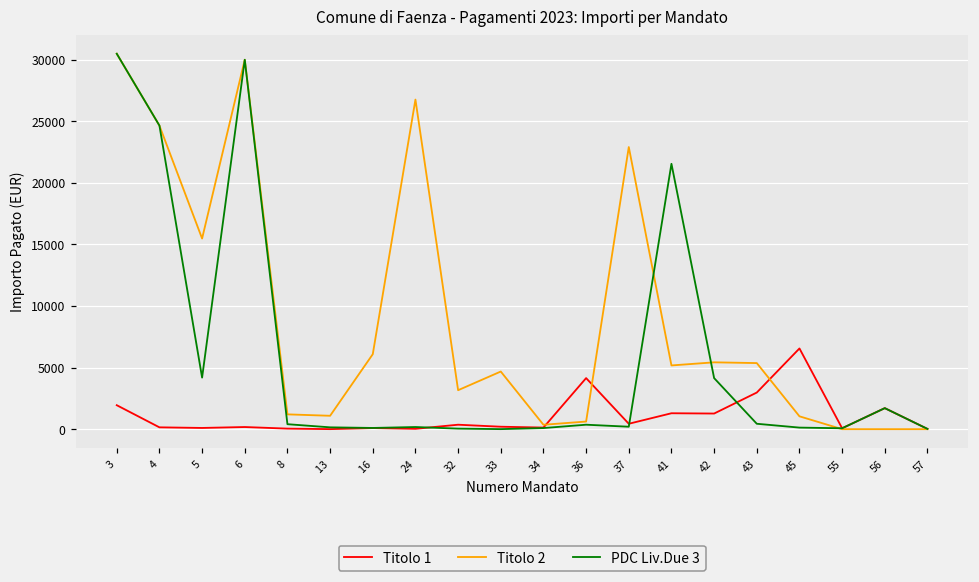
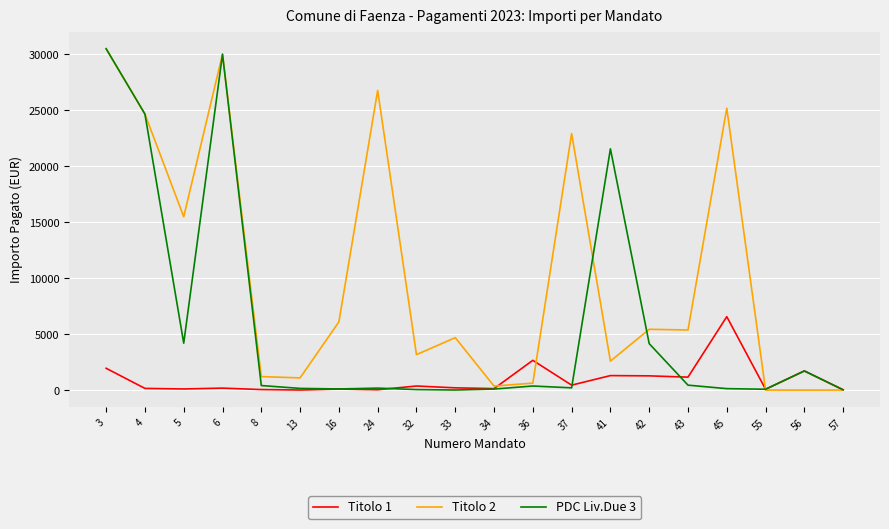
Titolo 1, 36: 4100 -> 2700
Titolo 2, 41: 5200 -> 2600
Titolo 1, 43: 3000 -> 1200
Titolo 2, 45: 1000 -> 25200
